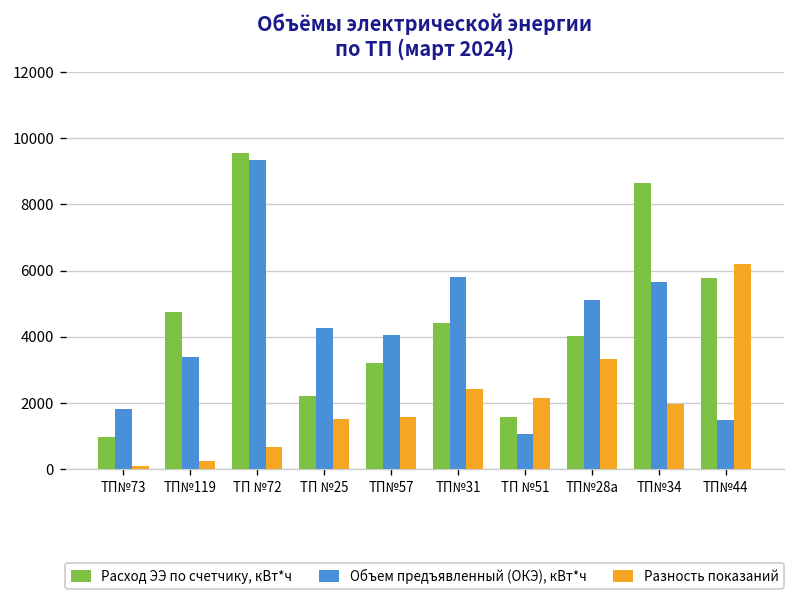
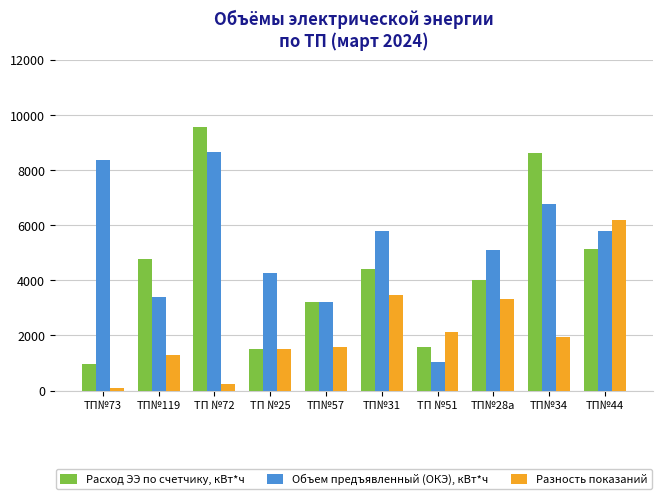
Объем предъявленный (ОКЭ), кВт*ч, ТП№73: 1800 -> 8400
Разность показаний, ТП№119: 200 -> 1300
Объем предъявленный (ОКЭ), кВт*ч, ТП №72: 9300 -> 8600
Разность показаний, ТП №72: 700 -> 200
Расход ЭЭ по счетчику, кВт*ч, ТП №25: 2200 -> 1500
Объем предъявленный (ОКЭ), кВт*ч, ТП№57: 4000 -> 3200
Разность показаний, ТП№31: 2400 -> 3500
Объем предъявленный (ОКЭ), кВт*ч, ТП№34: 5700 -> 6800
Расход ЭЭ по счетчику, кВт*ч, ТП№44: 5800 -> 5100
Объем предъявленный (ОКЭ), кВт*ч, ТП№44: 1500 -> 5800
